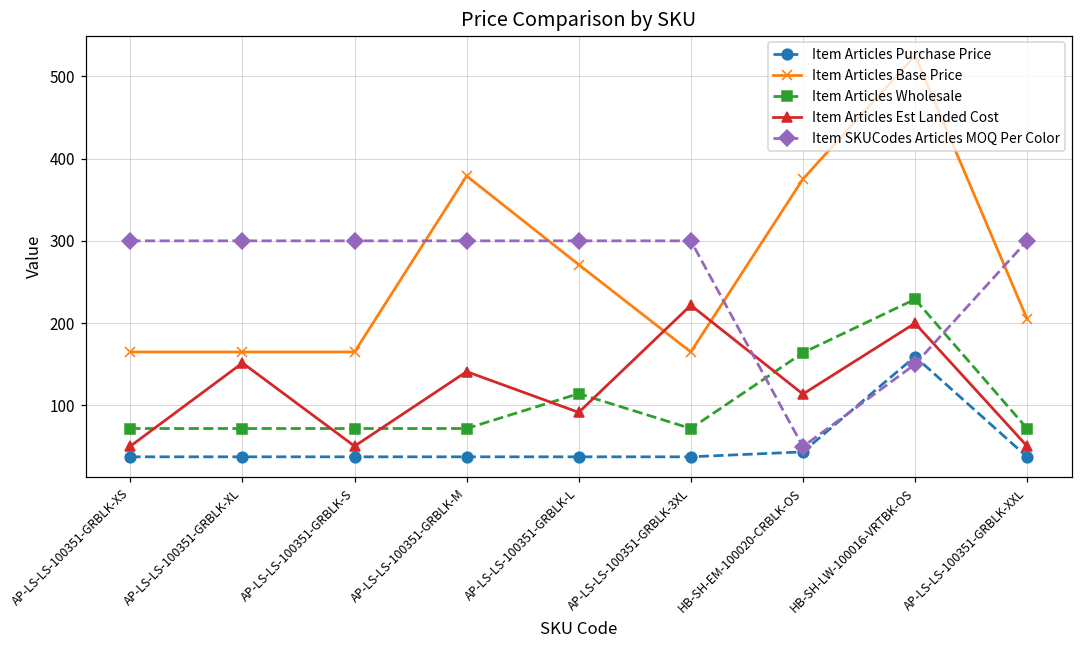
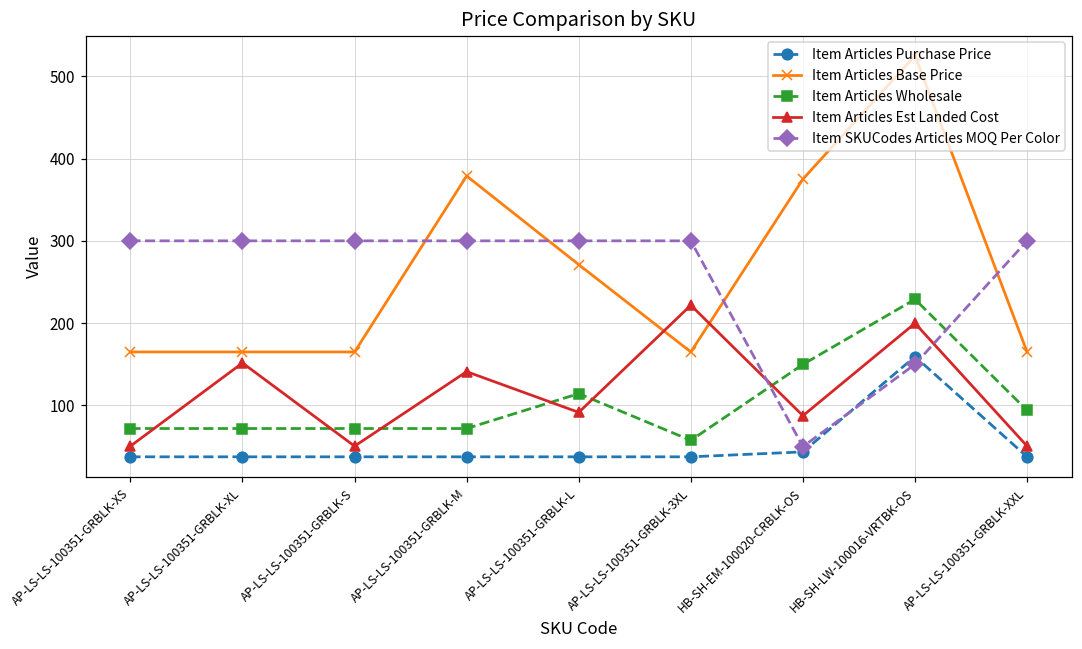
Item Articles Wholesale, AP-LS-LS-100351-GRBLK-3XL: 70 -> 60
Item Articles Wholesale, HB-SH-EM-100020-CRBLK-OS: 160 -> 150
Item Articles Est Landed Cost, HB-SH-EM-100020-CRBLK-OS: 110 -> 90
Item Articles Base Price, AP-LS-LS-100351-GRBLK-XXL: 210 -> 170
Item Articles Wholesale, AP-LS-LS-100351-GRBLK-XXL: 70 -> 90
